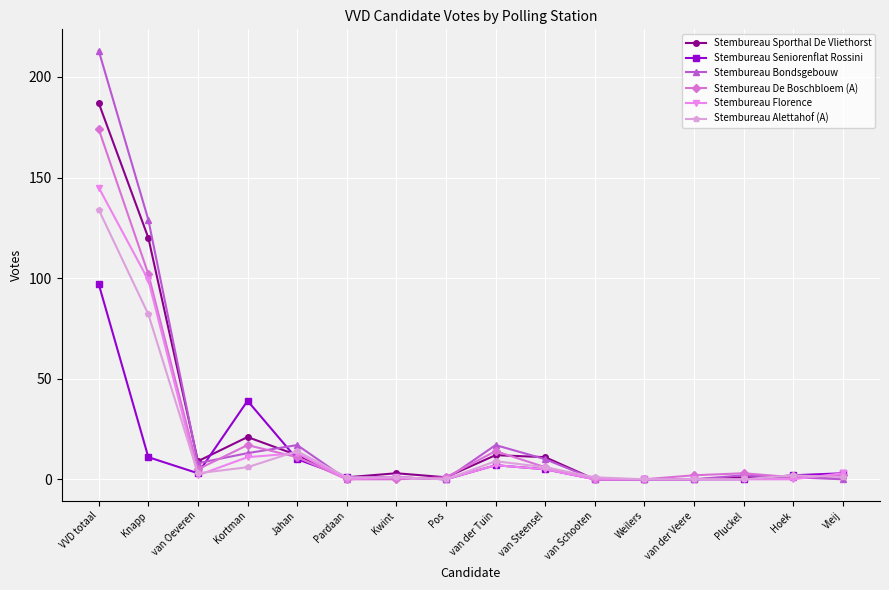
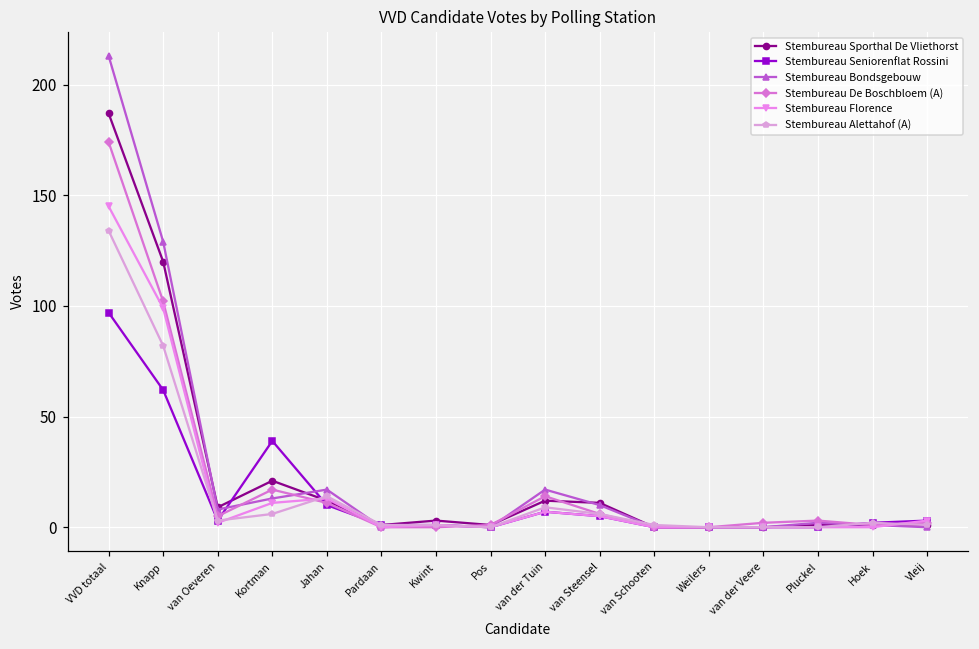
Stembureau Seniorenflat Rossini, Knapp: 11 -> 62
